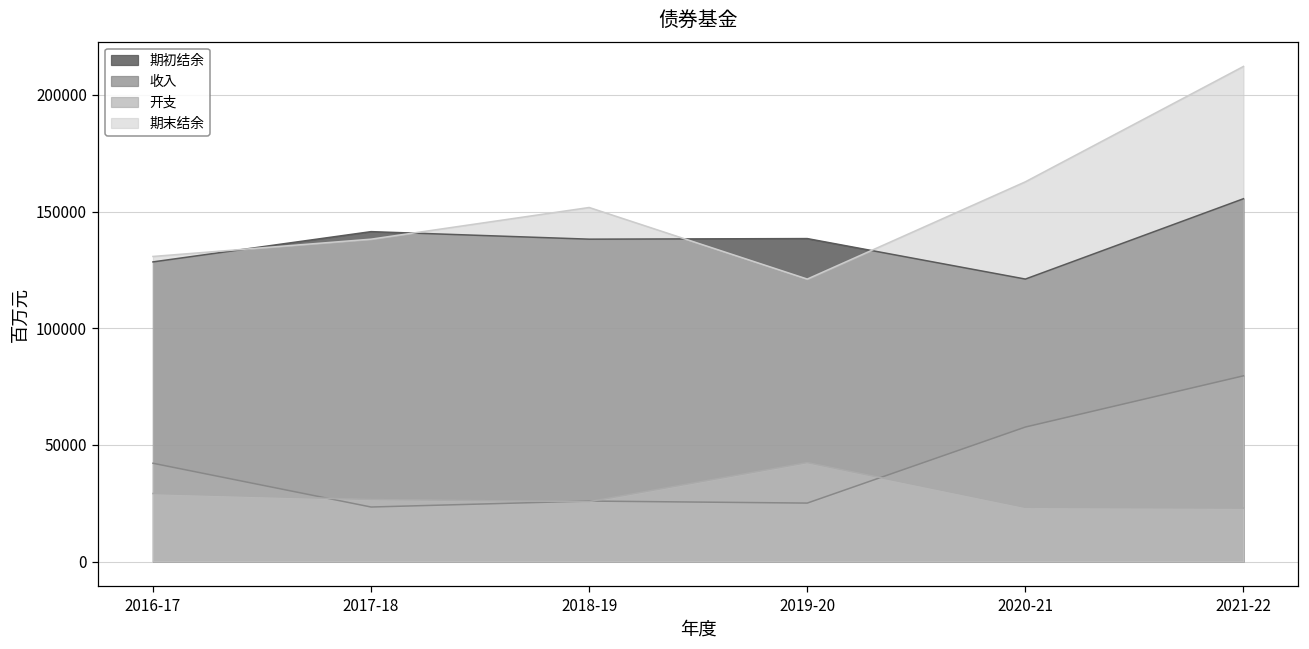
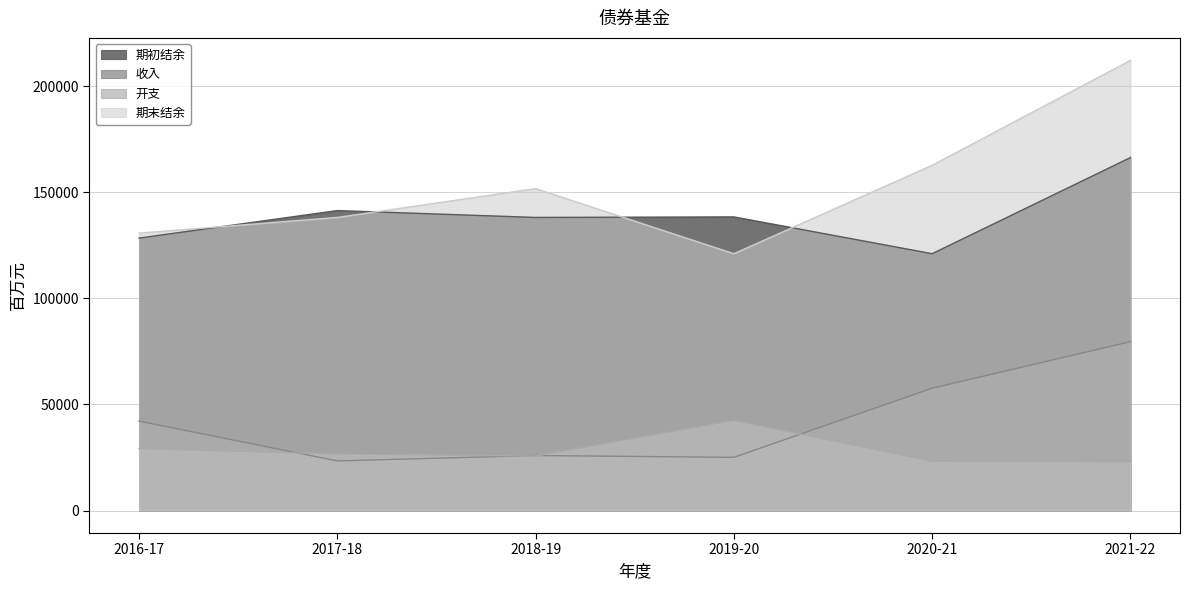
期初结余, 2021-22: 155000 -> 166000
